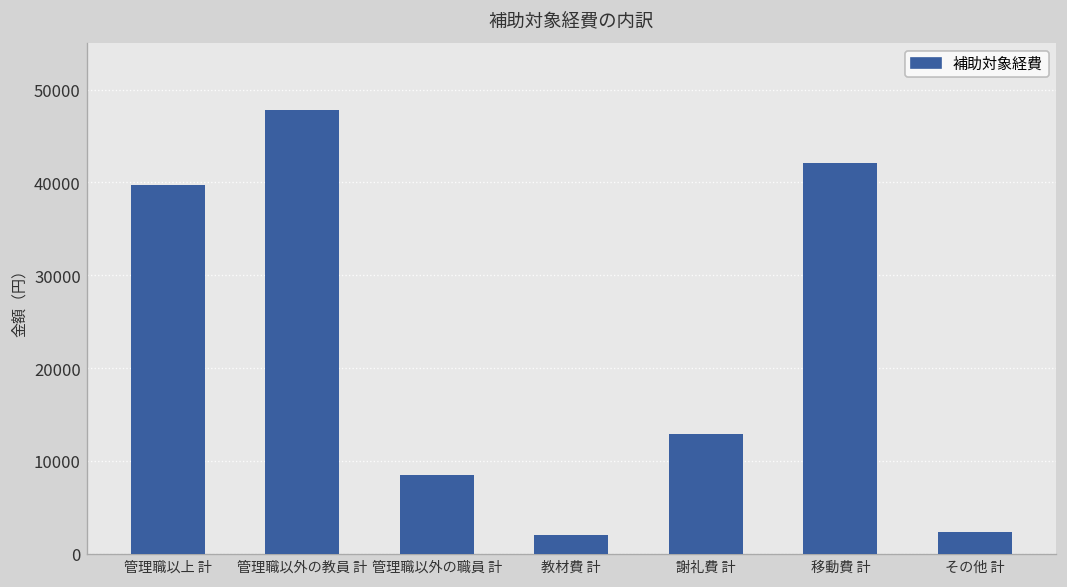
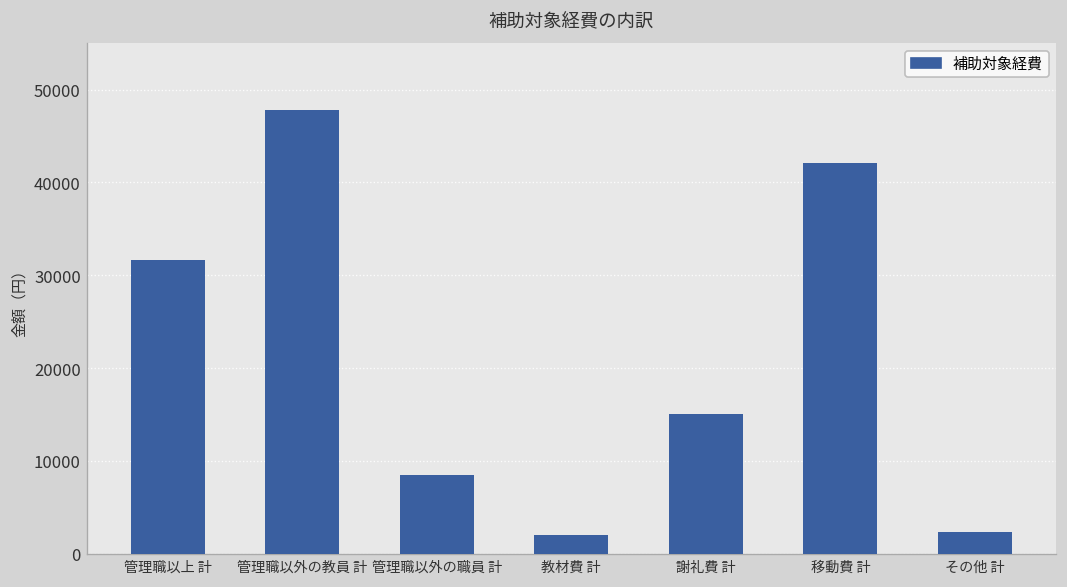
管理職以上 計: 40000 -> 32000
謝礼費 計: 13000 -> 15000
